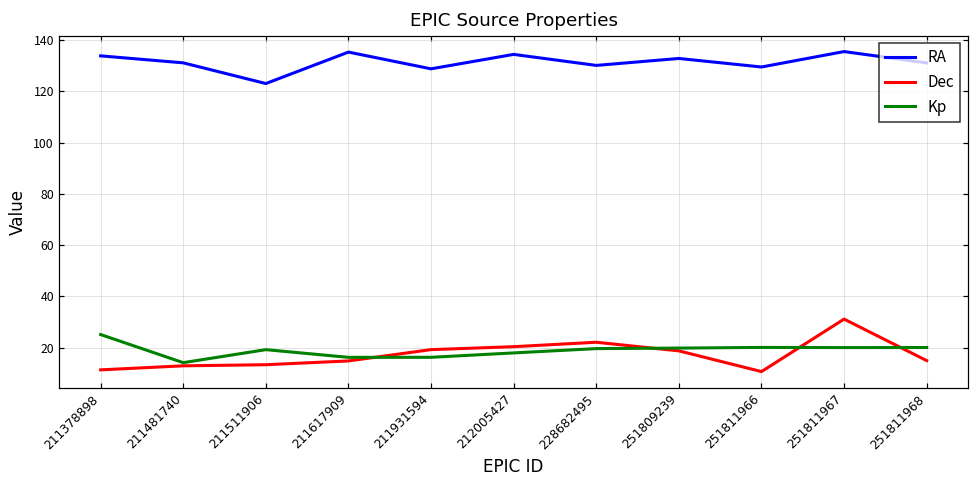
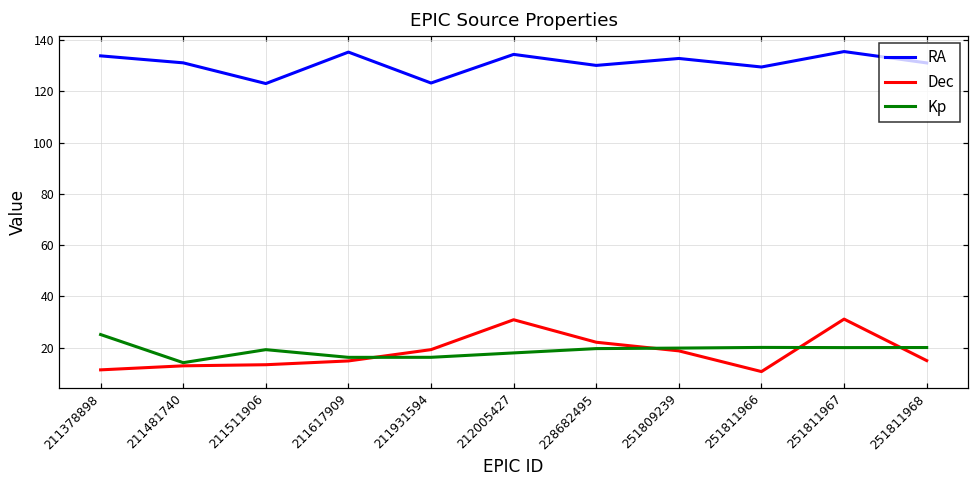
RA, 211931594: 129 -> 123
Dec, 212005427: 20 -> 31
